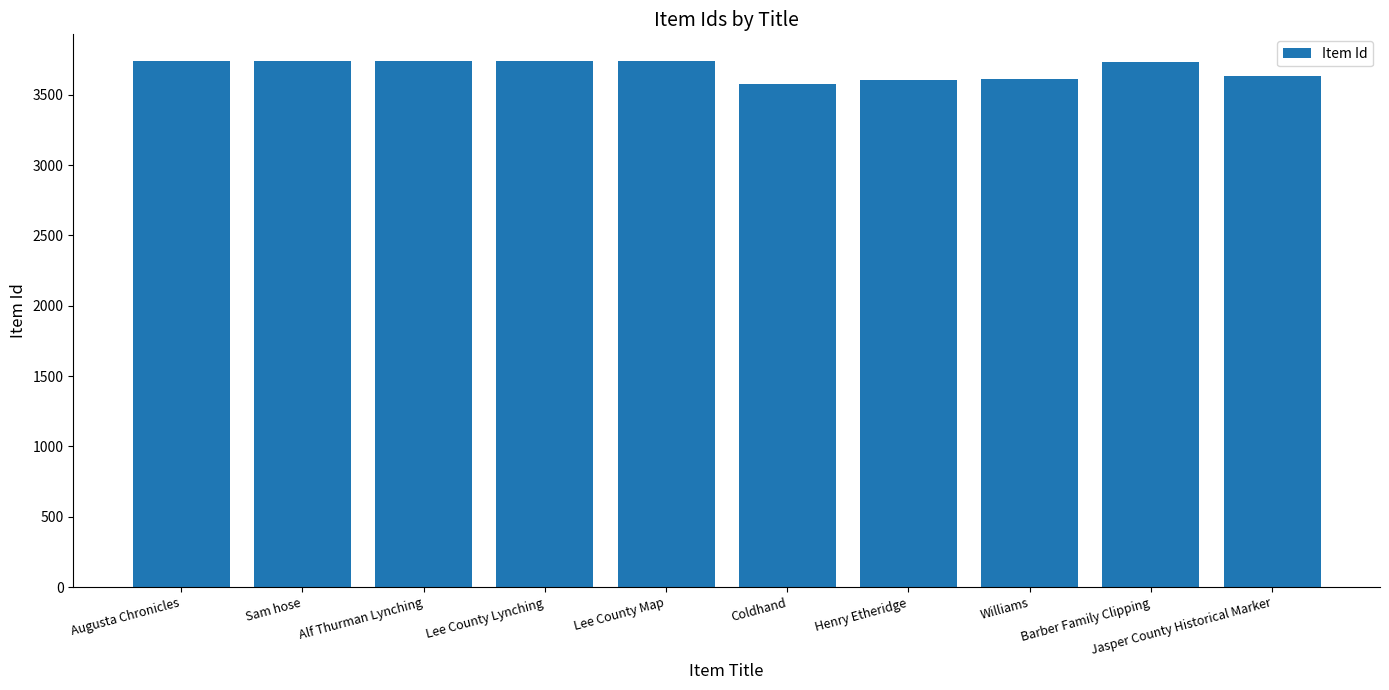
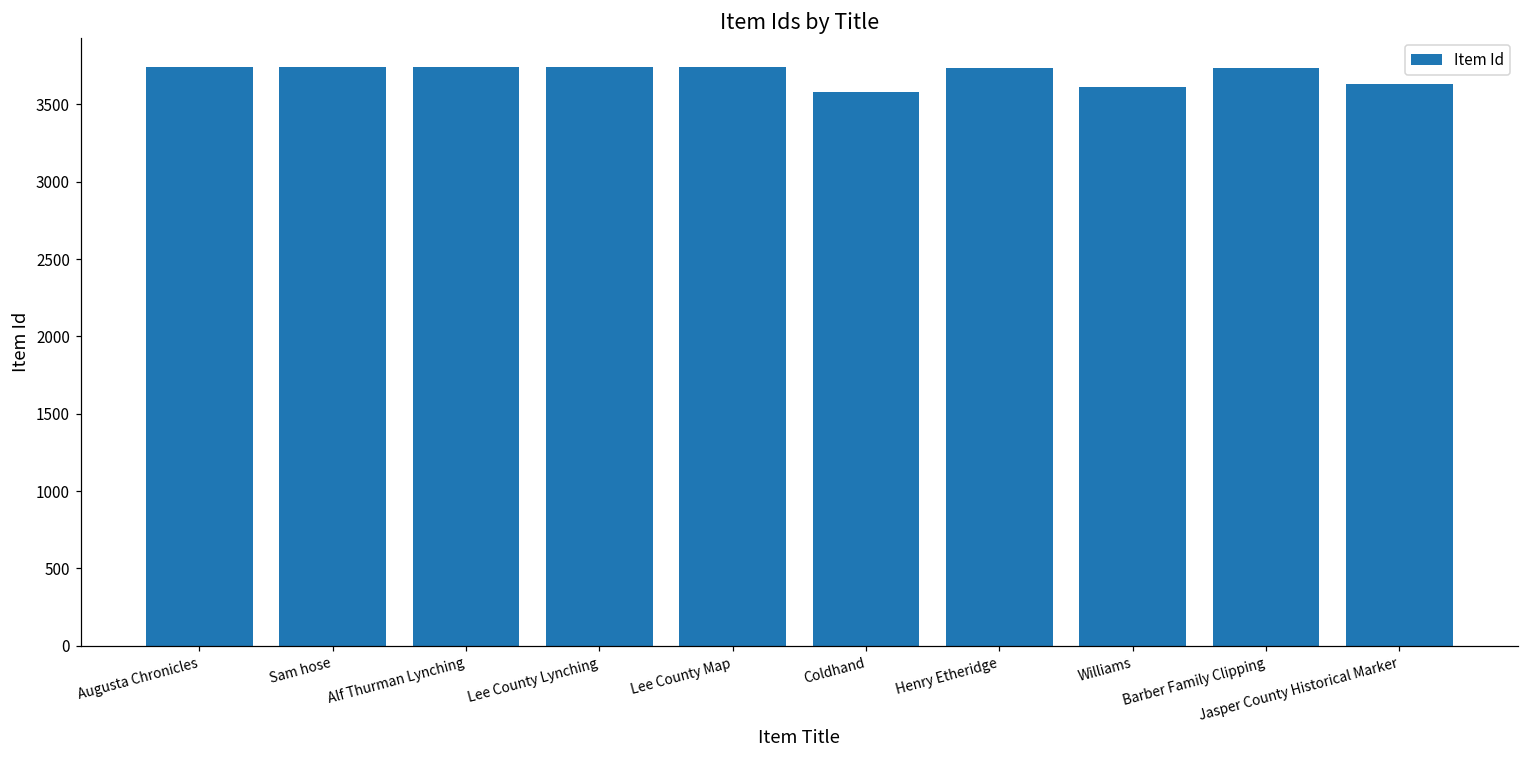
Henry Etheridge: 3610 -> 3740
